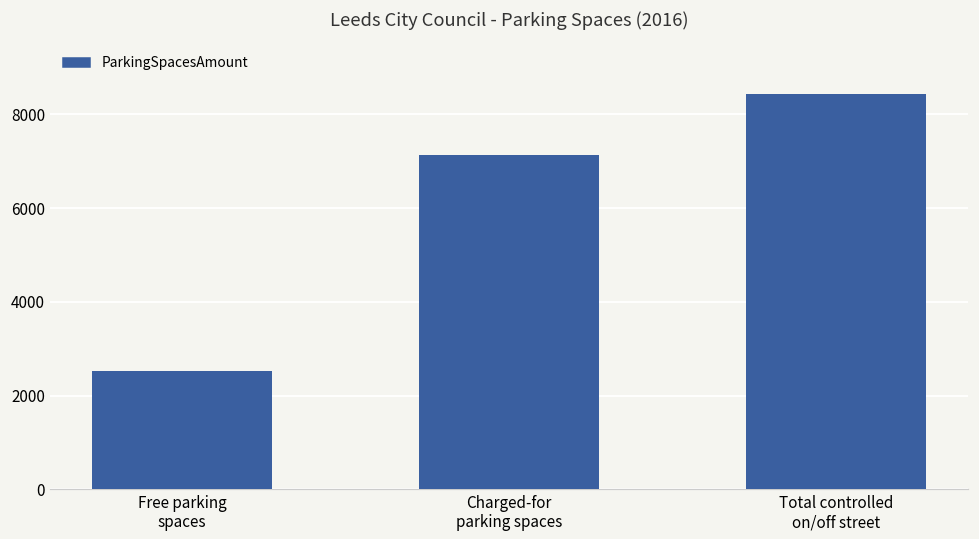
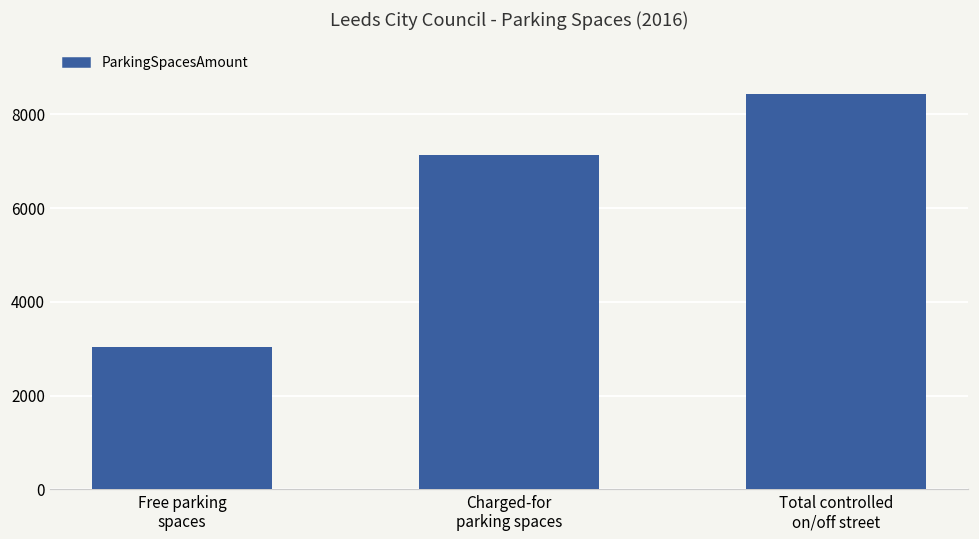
Free parking spaces: 2500 -> 3000
